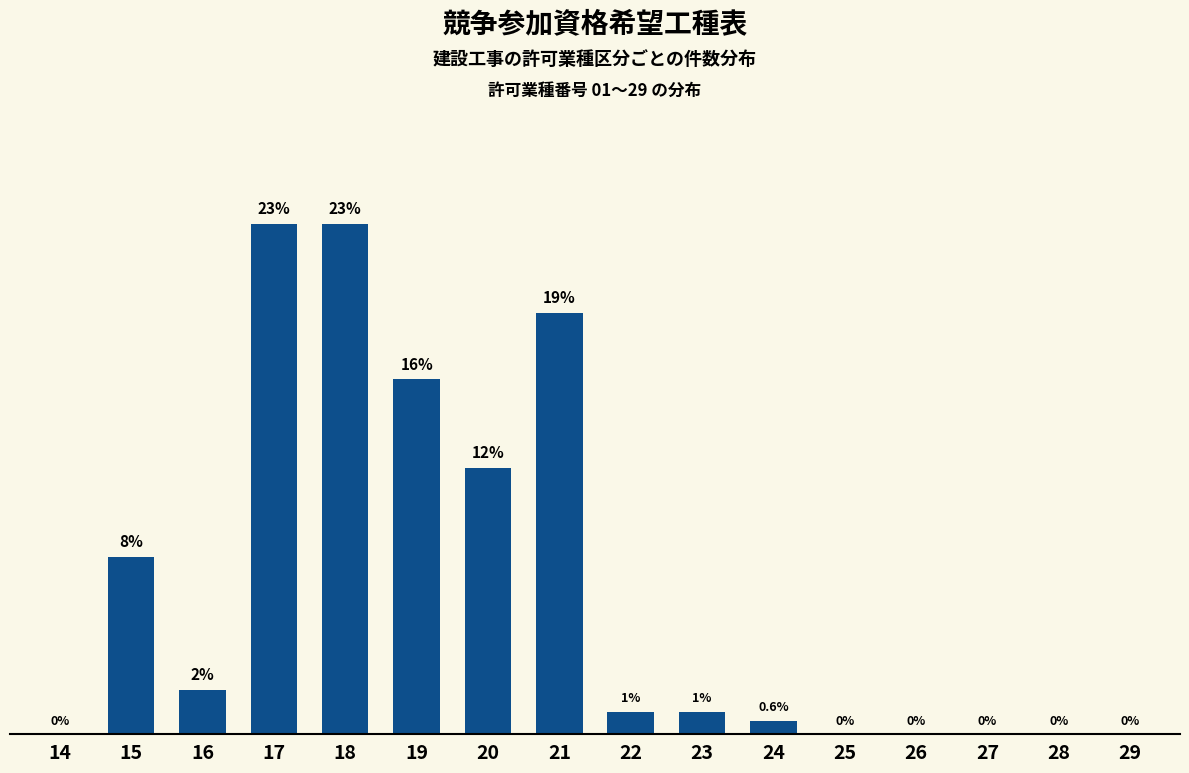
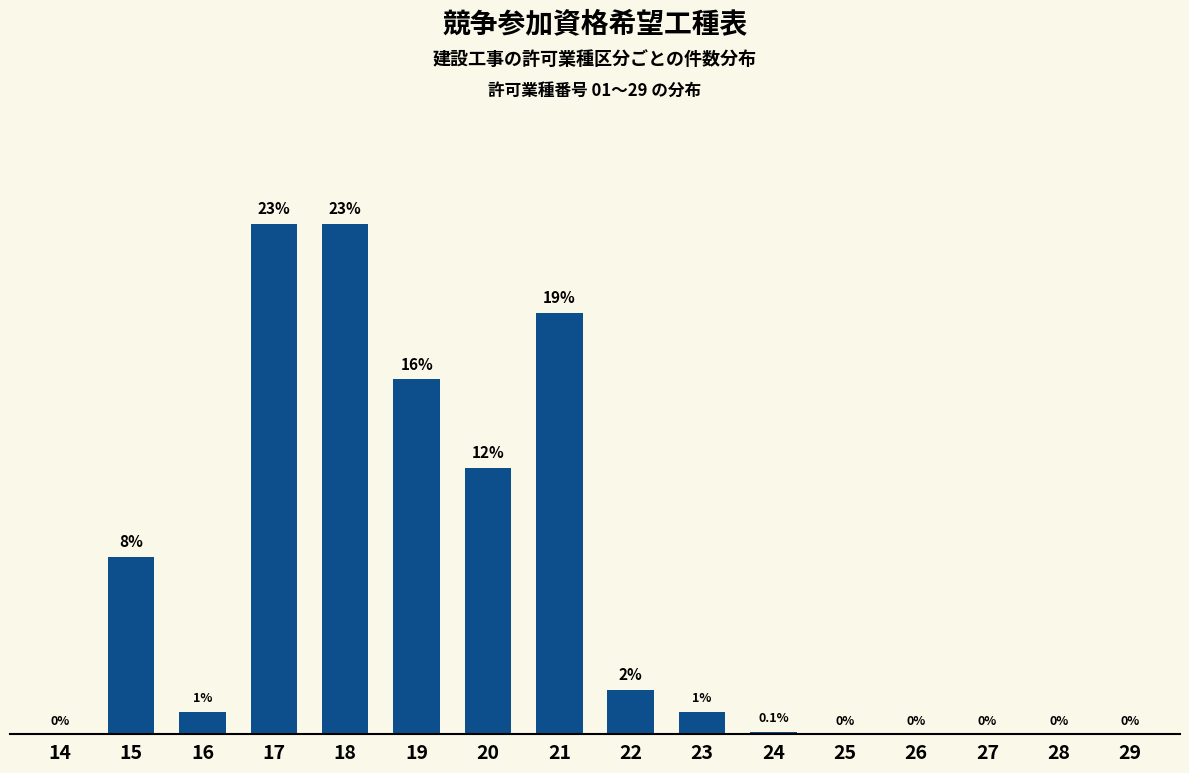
16: 2% -> 1%
22: 1% -> 2%
24: 0.6% -> 0.1%
